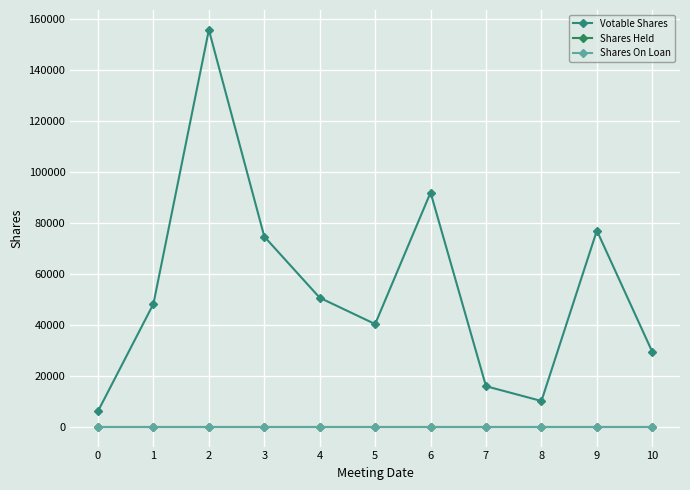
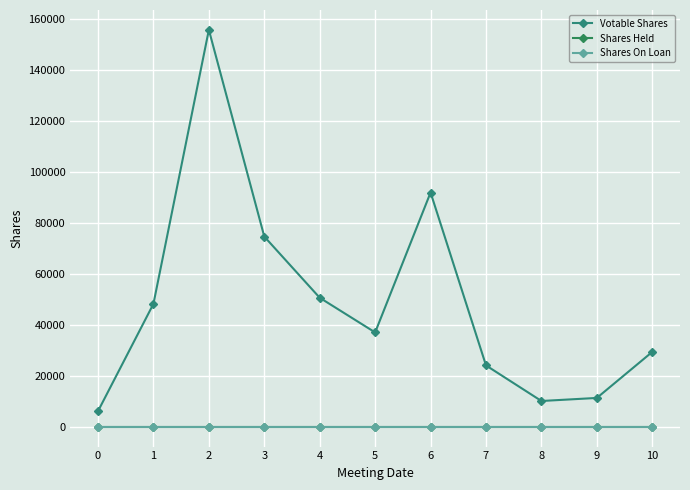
Votable Shares, 5: 40000 -> 37000
Votable Shares, 7: 16000 -> 24000
Votable Shares, 9: 77000 -> 11000
